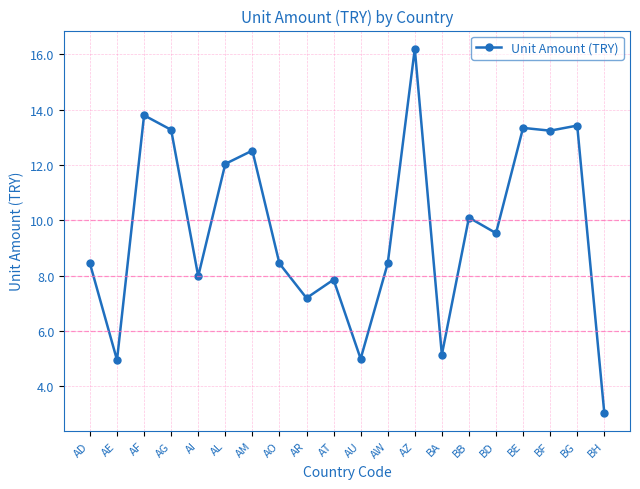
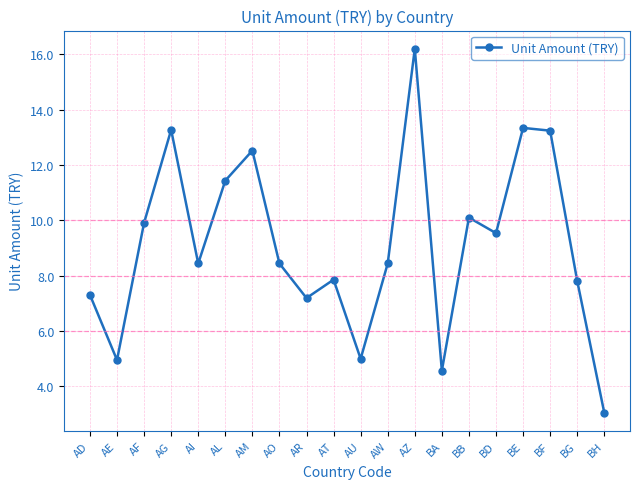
AD: 8.4 -> 7.3
AF: 13.8 -> 9.9
AI: 8.0 -> 8.4
AL: 12.0 -> 11.4
BA: 5.1 -> 4.6
BG: 13.4 -> 7.8
